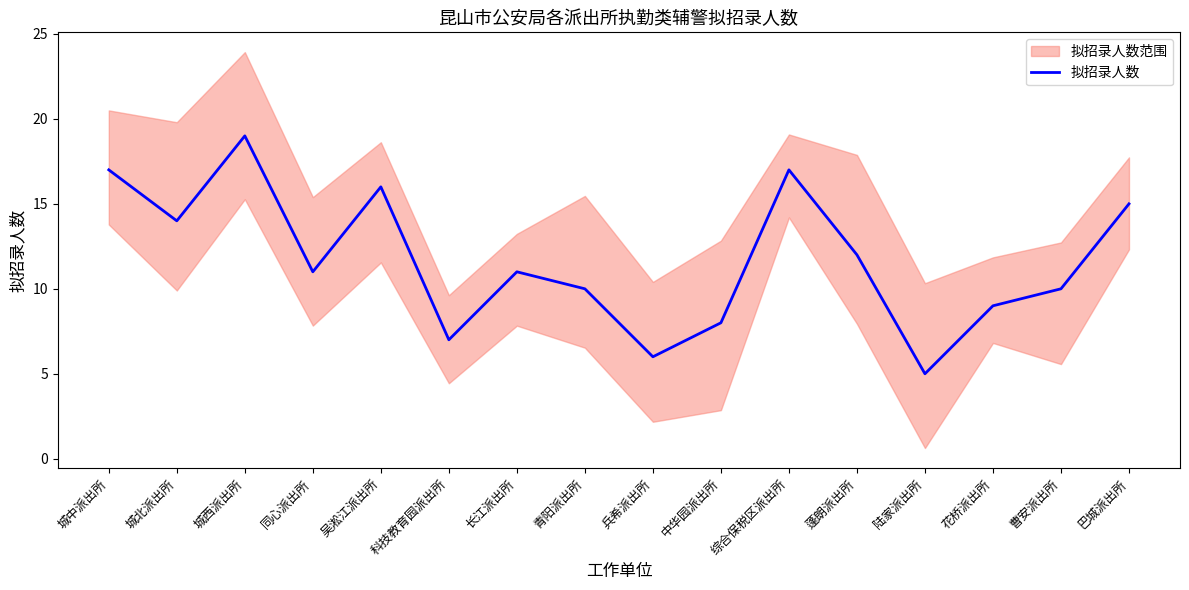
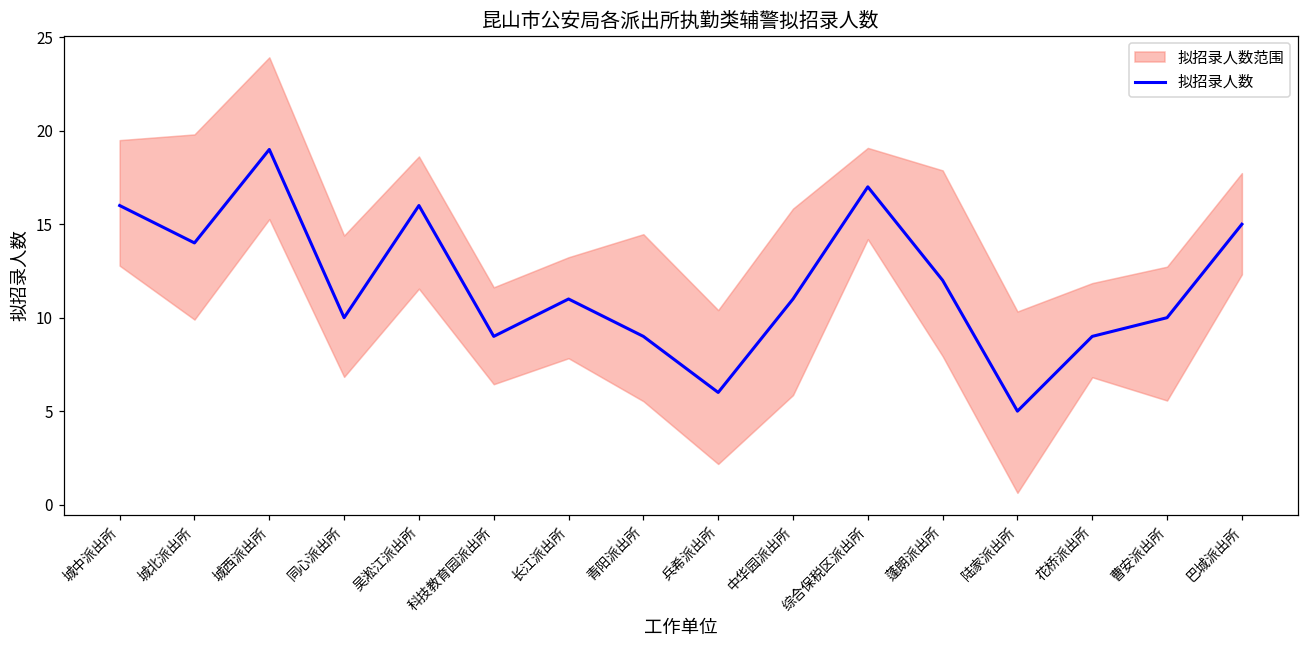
拟招录人数, 城中派出所: 17 -> 16
拟招录人数, 同心派出所: 11 -> 10
拟招录人数, 科技教育园派出所: 7 -> 9
拟招录人数, 青阳派出所: 10 -> 9
拟招录人数, 中华园派出所: 8 -> 11
